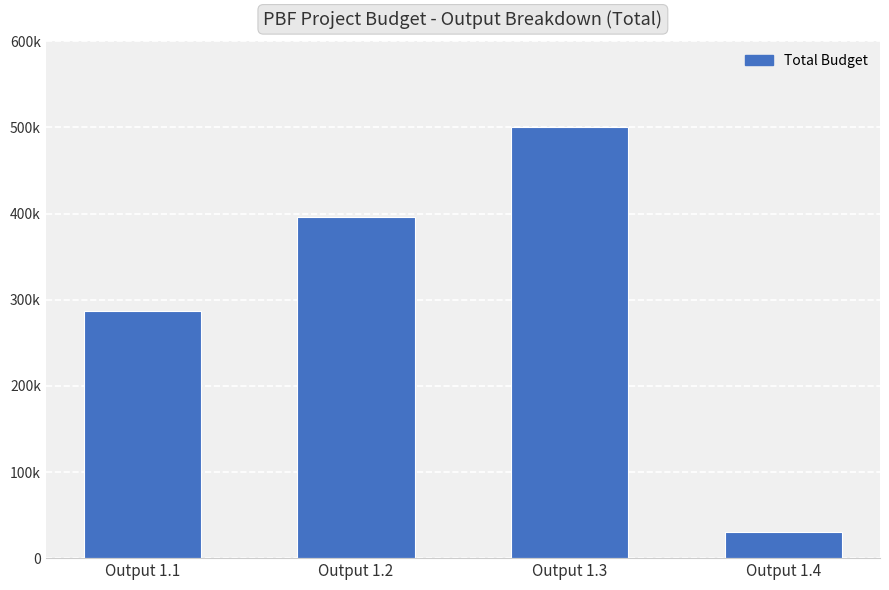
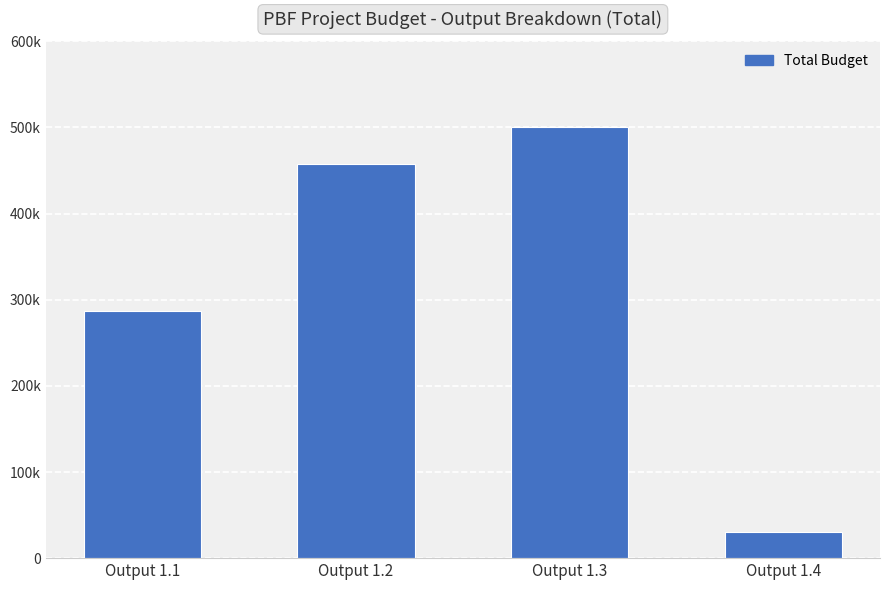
Output 1.2: 400000 -> 460000
